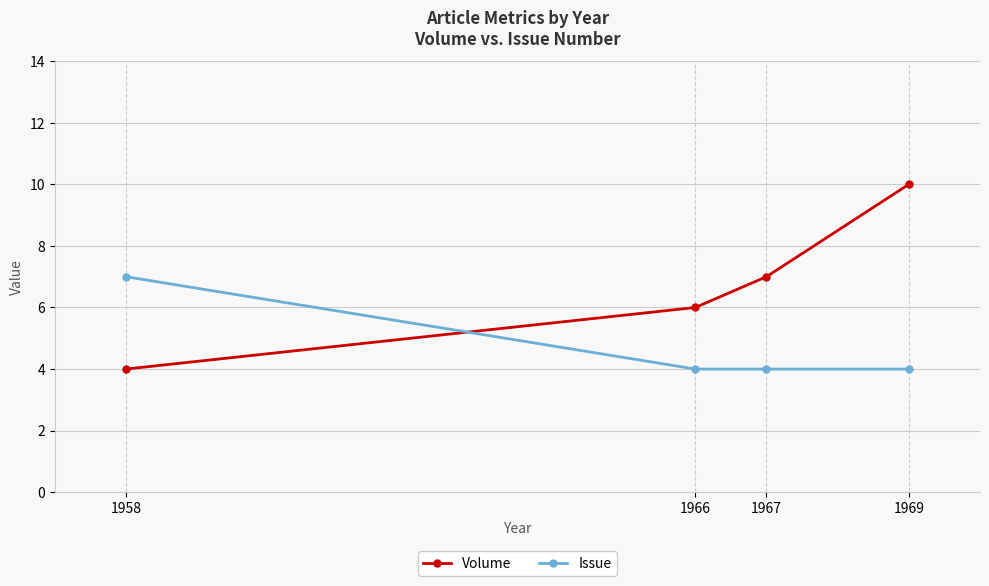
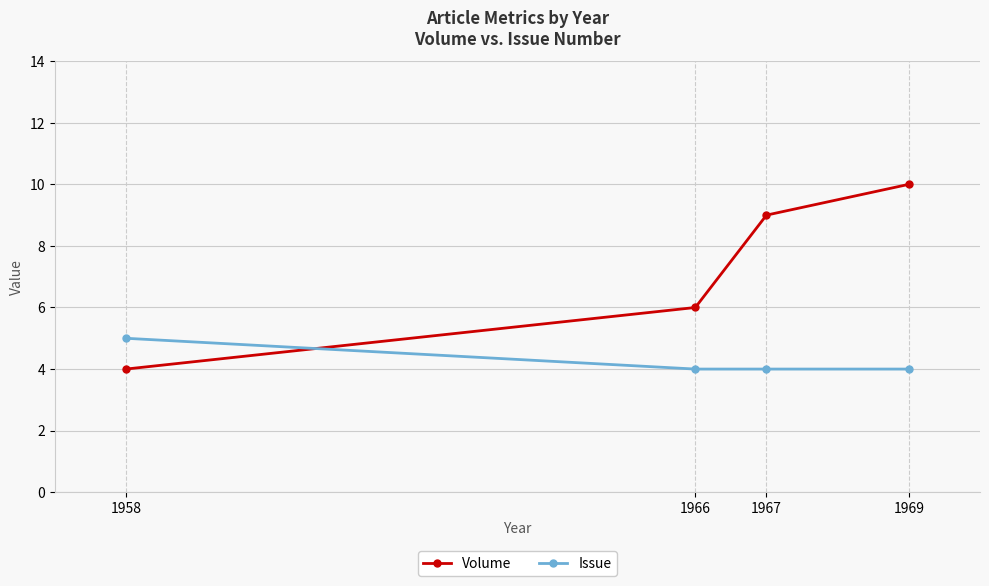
Issue, 1958: 7 -> 5
Volume, 1967: 7 -> 9
